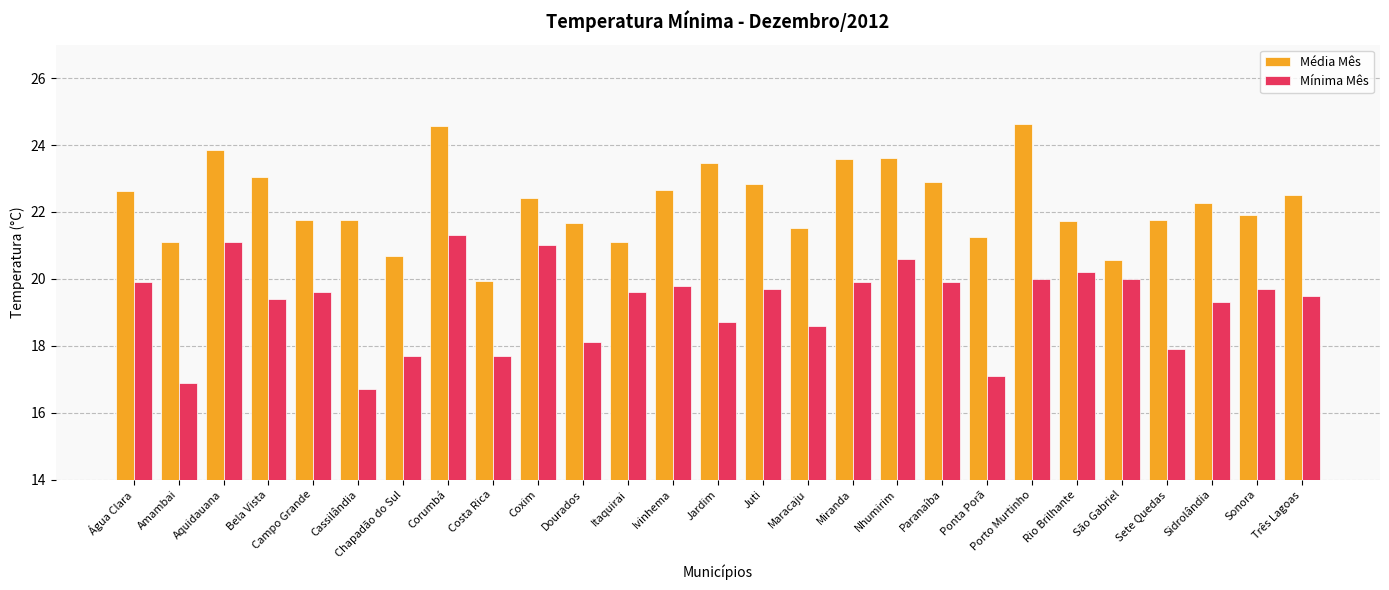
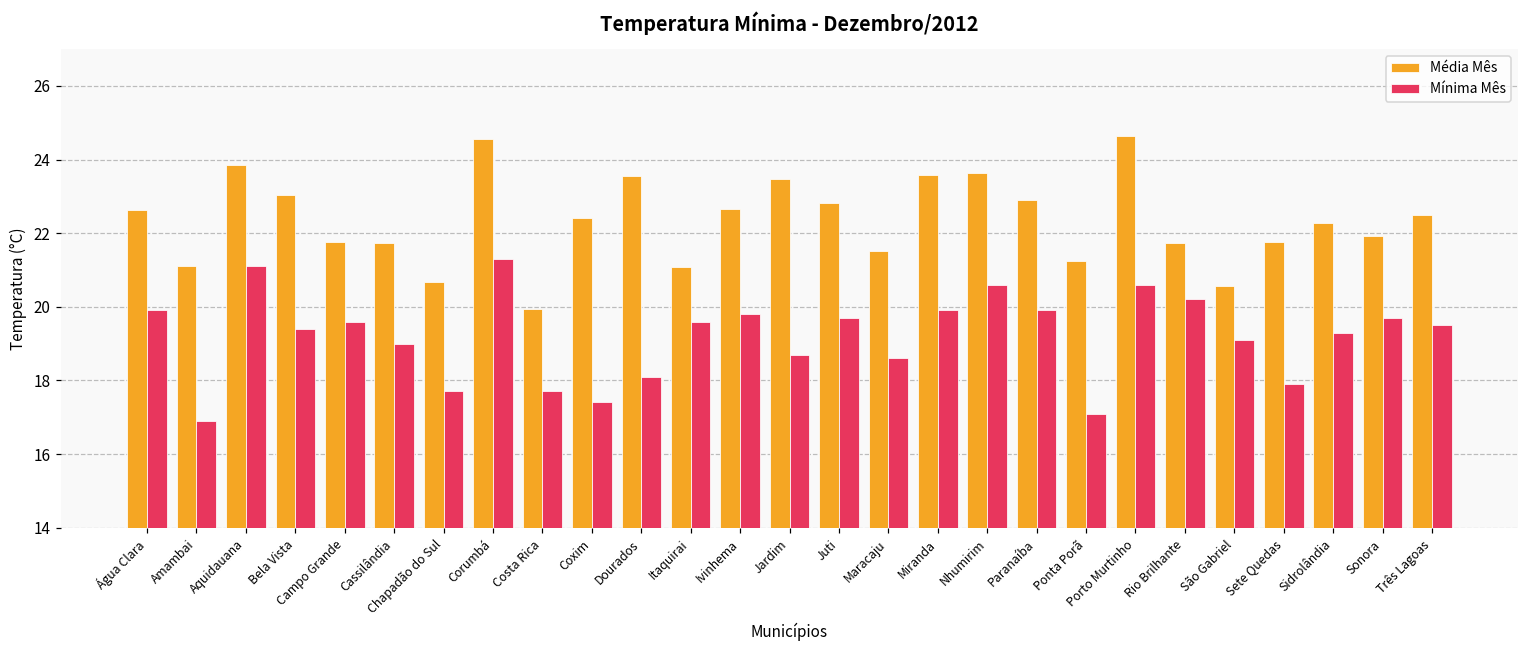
Mínima Mês, Cassilândia: 16.7 -> 19.0
Mínima Mês, Coxim: 21.0 -> 17.4
Média Mês, Dourados: 21.7 -> 23.6
Mínima Mês, Porto Murtinho: 20.0 -> 20.6
Mínima Mês, São Gabriel: 20.0 -> 19.1
